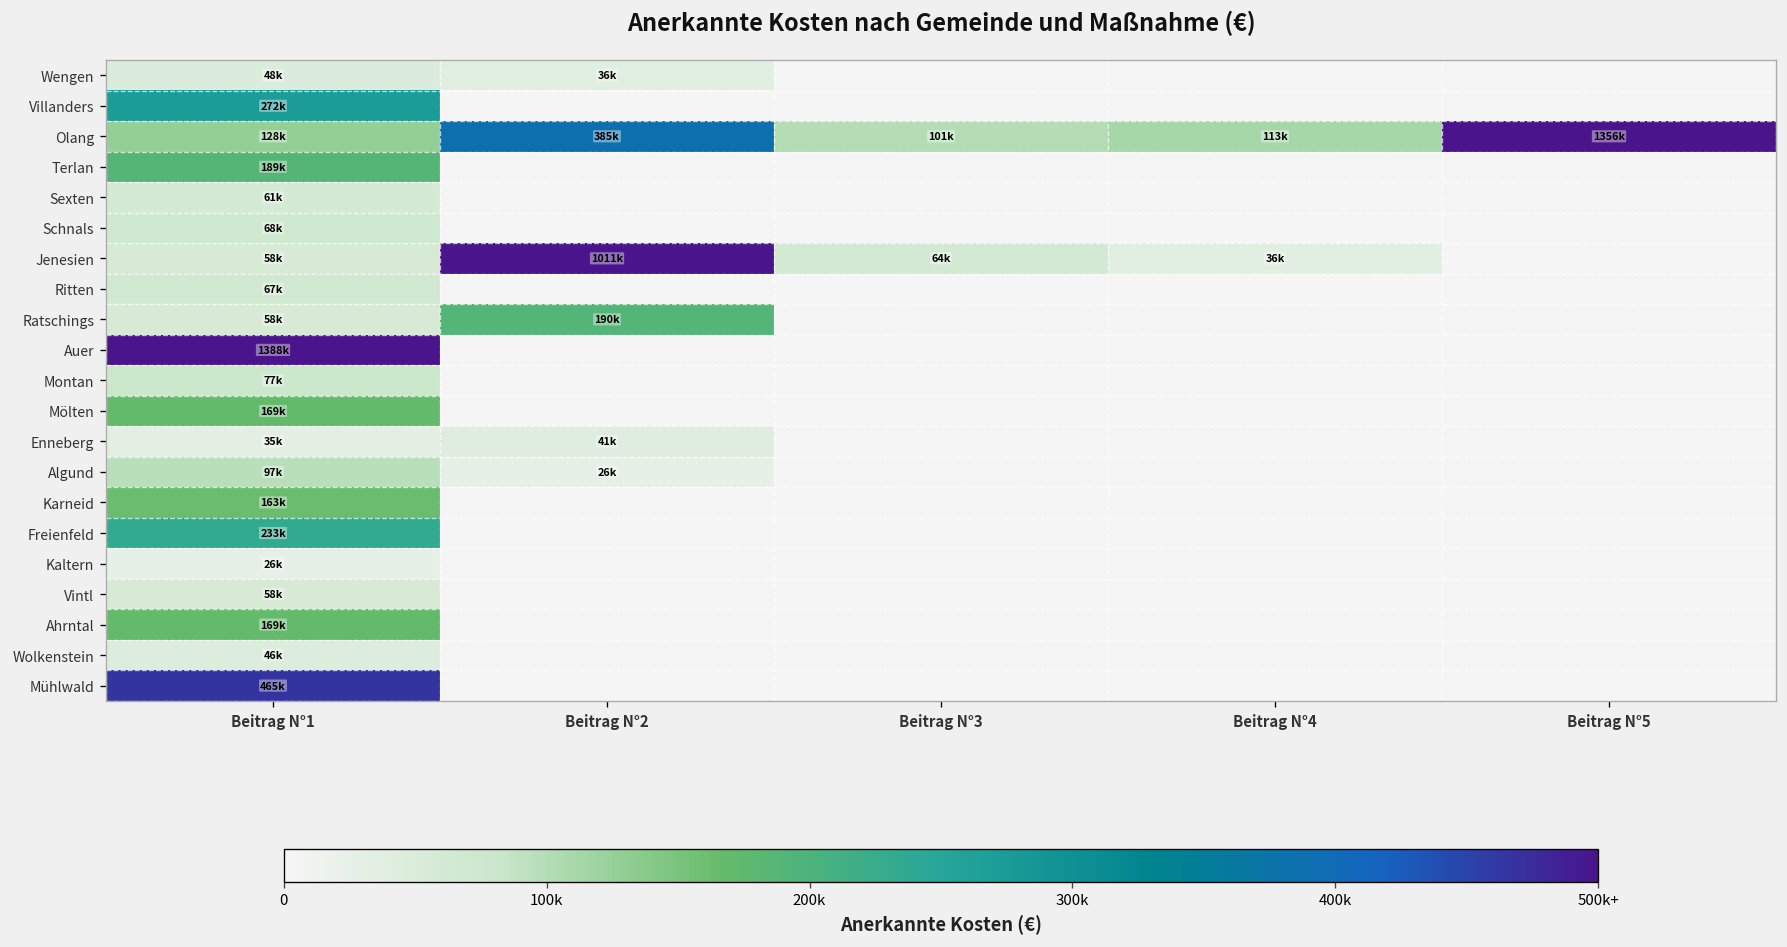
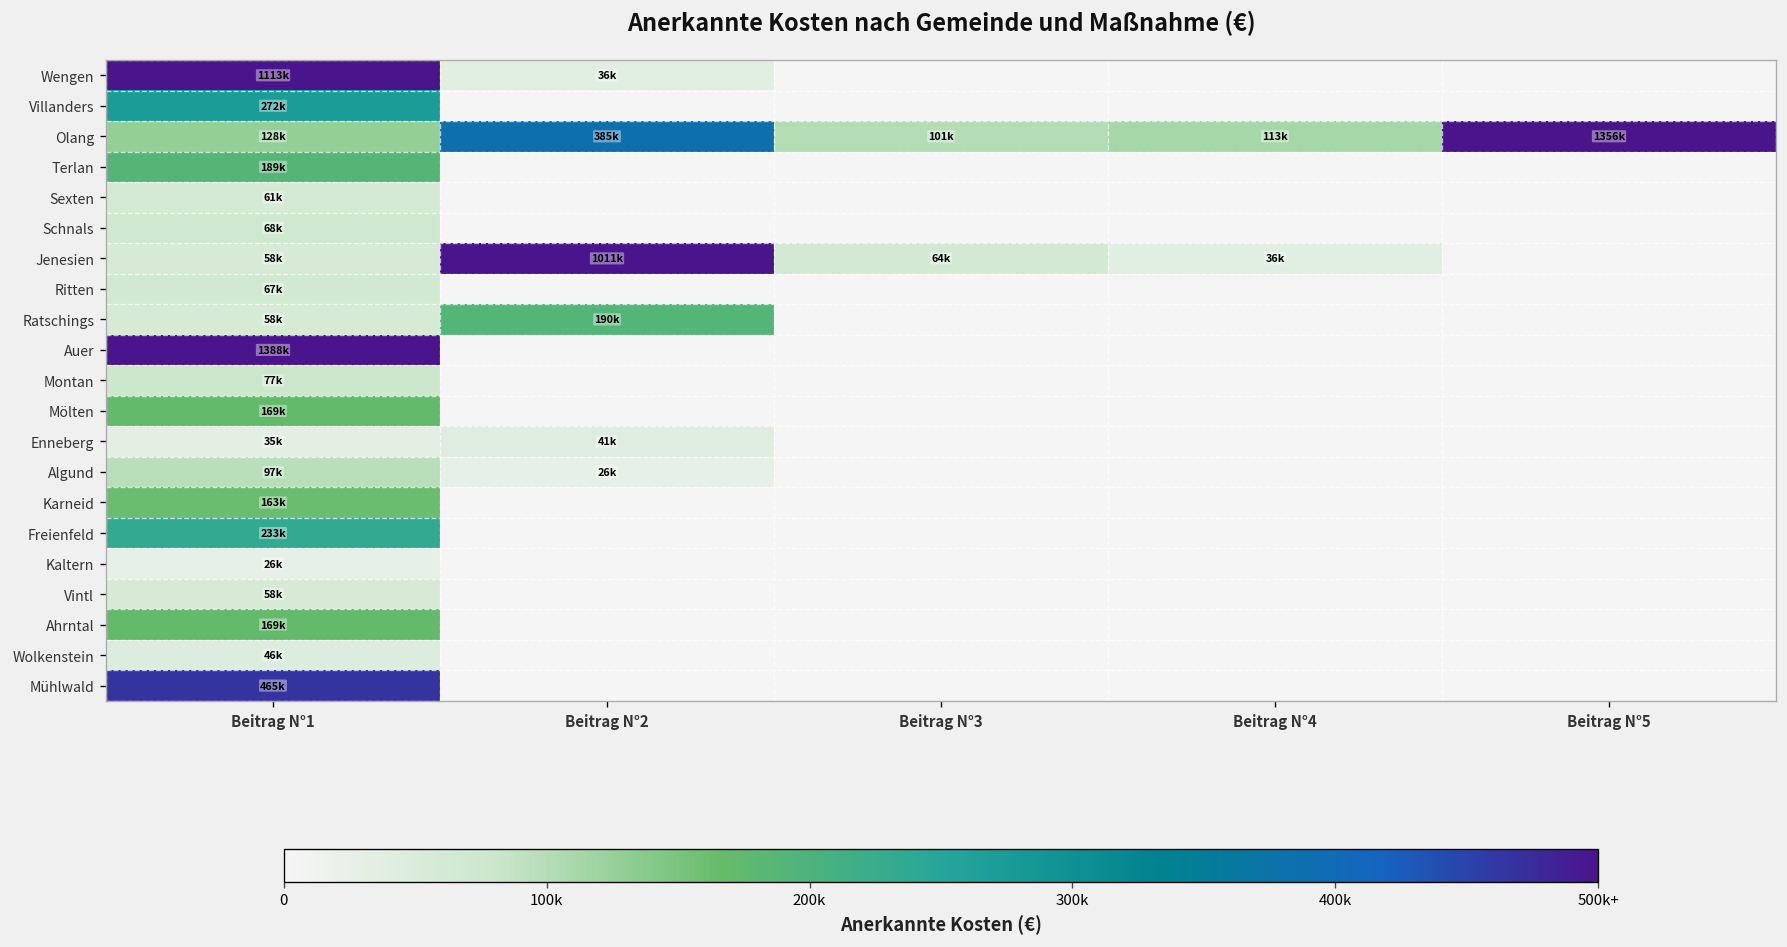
Wengen, Beitrag N°1: 48k -> 1113k
